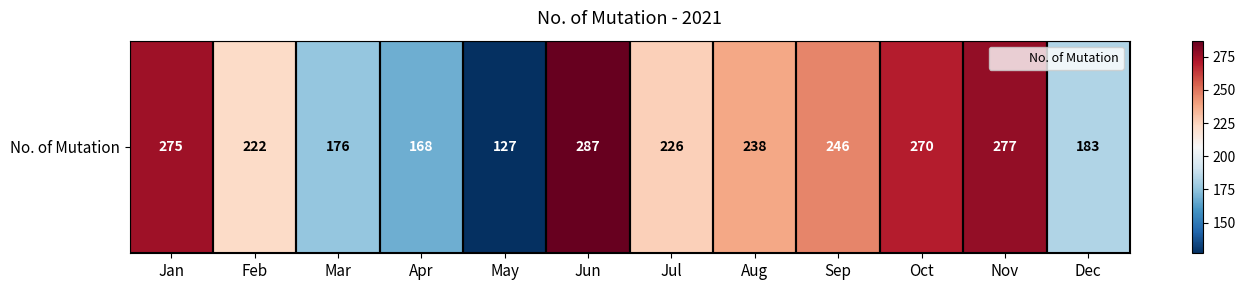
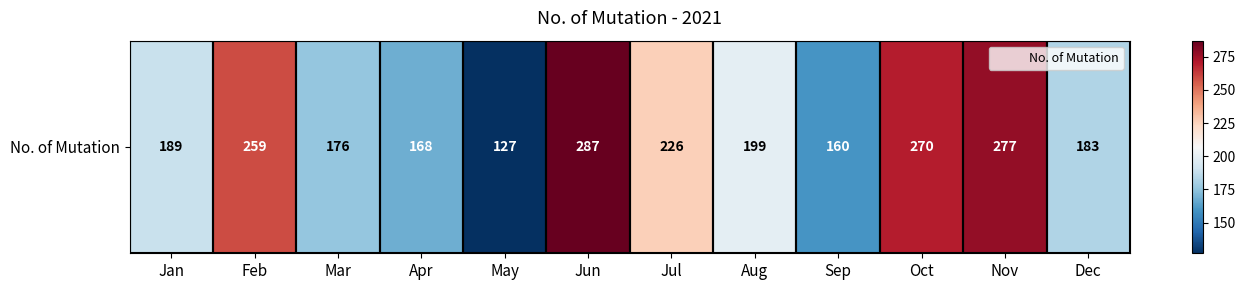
No. of Mutation, Jan: 275 -> 189
No. of Mutation, Feb: 222 -> 259
No. of Mutation, Aug: 238 -> 199
No. of Mutation, Sep: 246 -> 160
